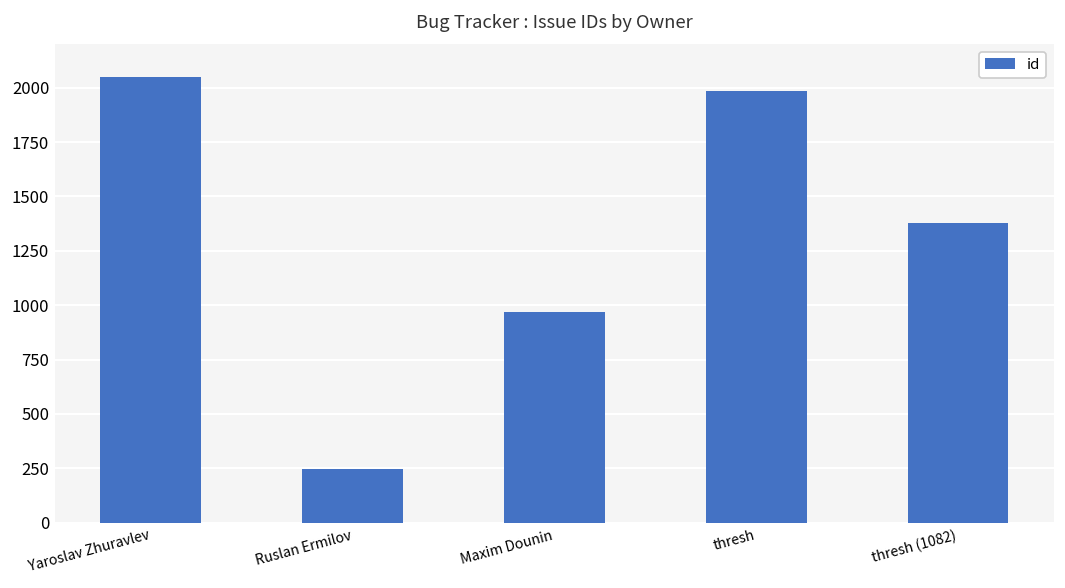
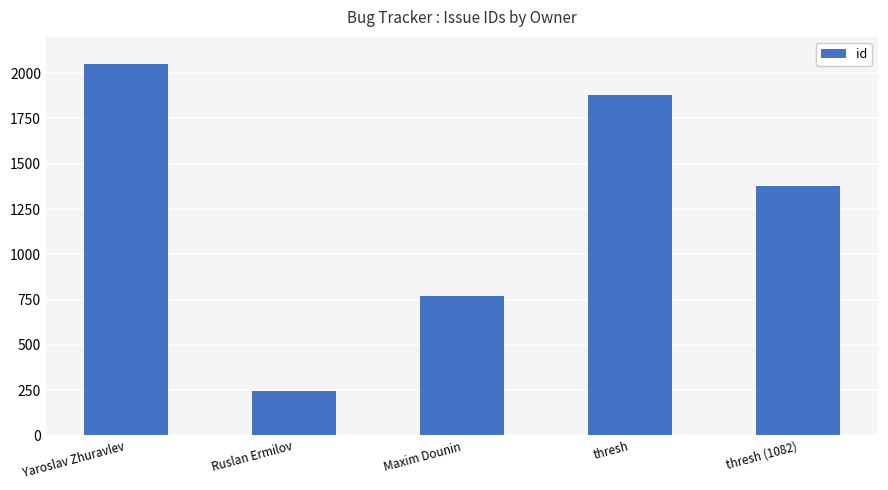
Maxim Dounin: 970 -> 770
thresh: 1980 -> 1880
